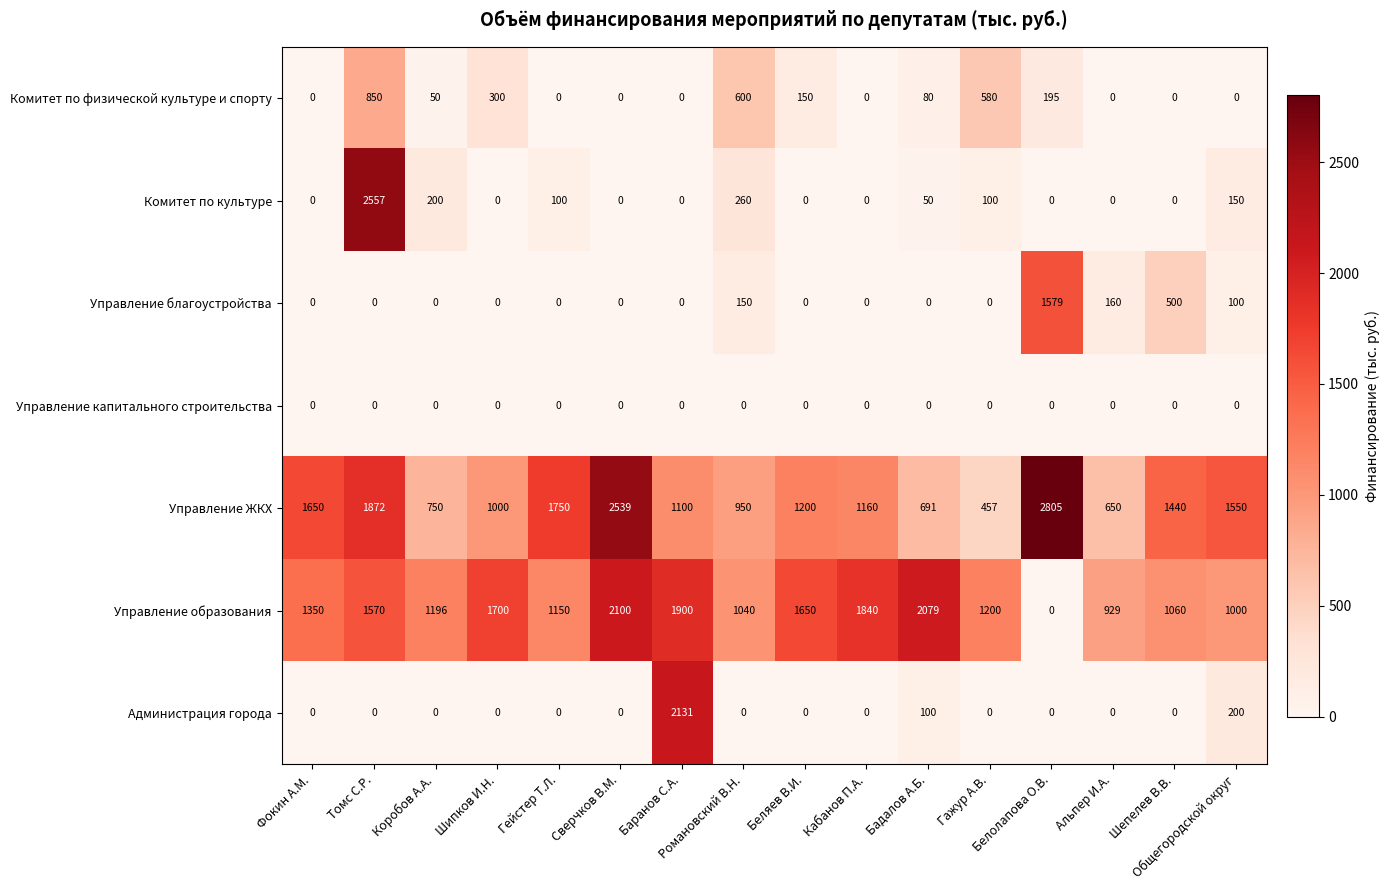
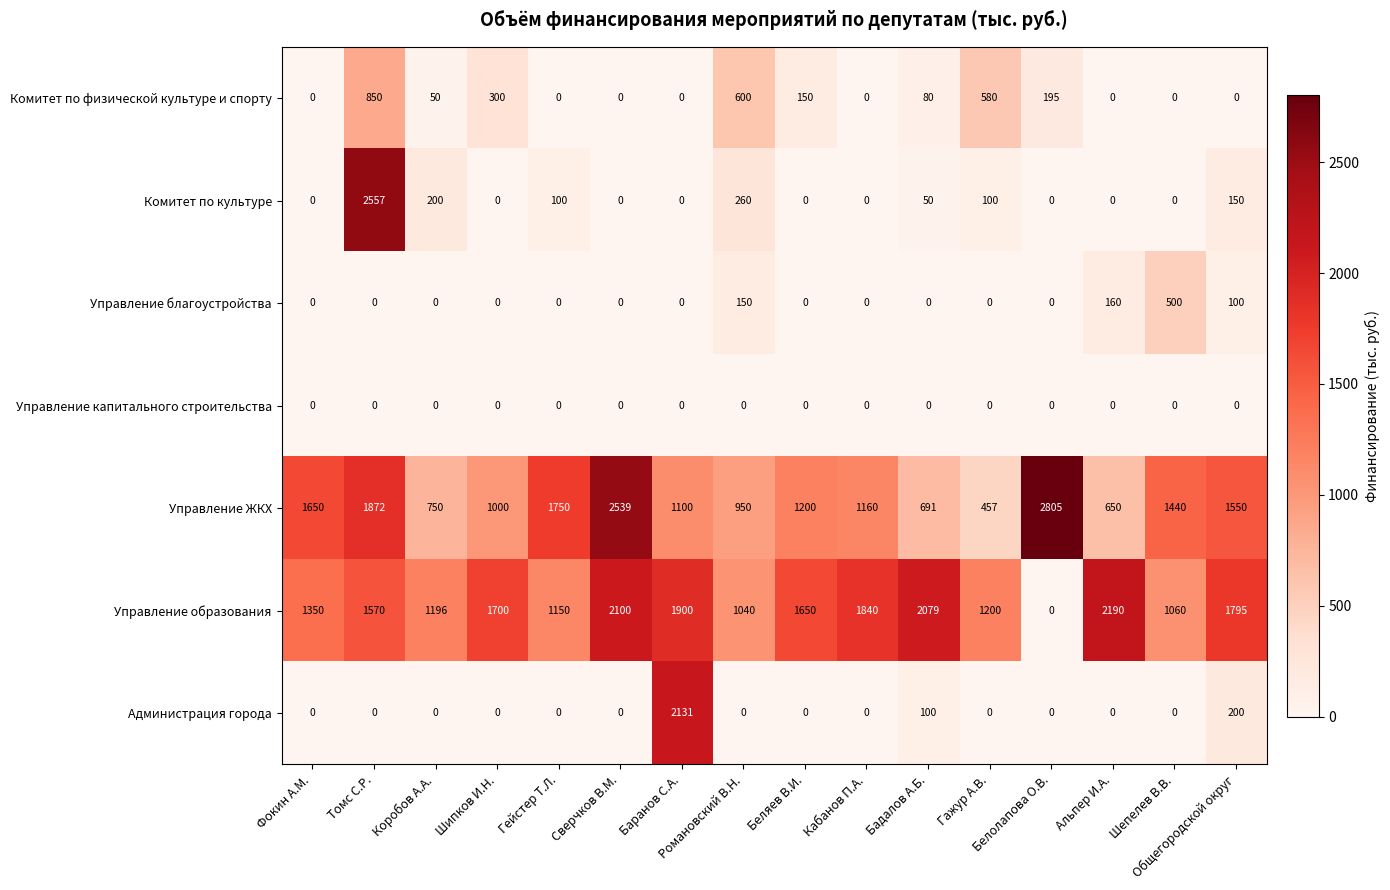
Управление благоустройства, Белолапова О.В.: 1579 -> 0
Управление образования, Альпер И.А.: 929 -> 2190
Управление образования, Общегородской округ: 1000 -> 1795
